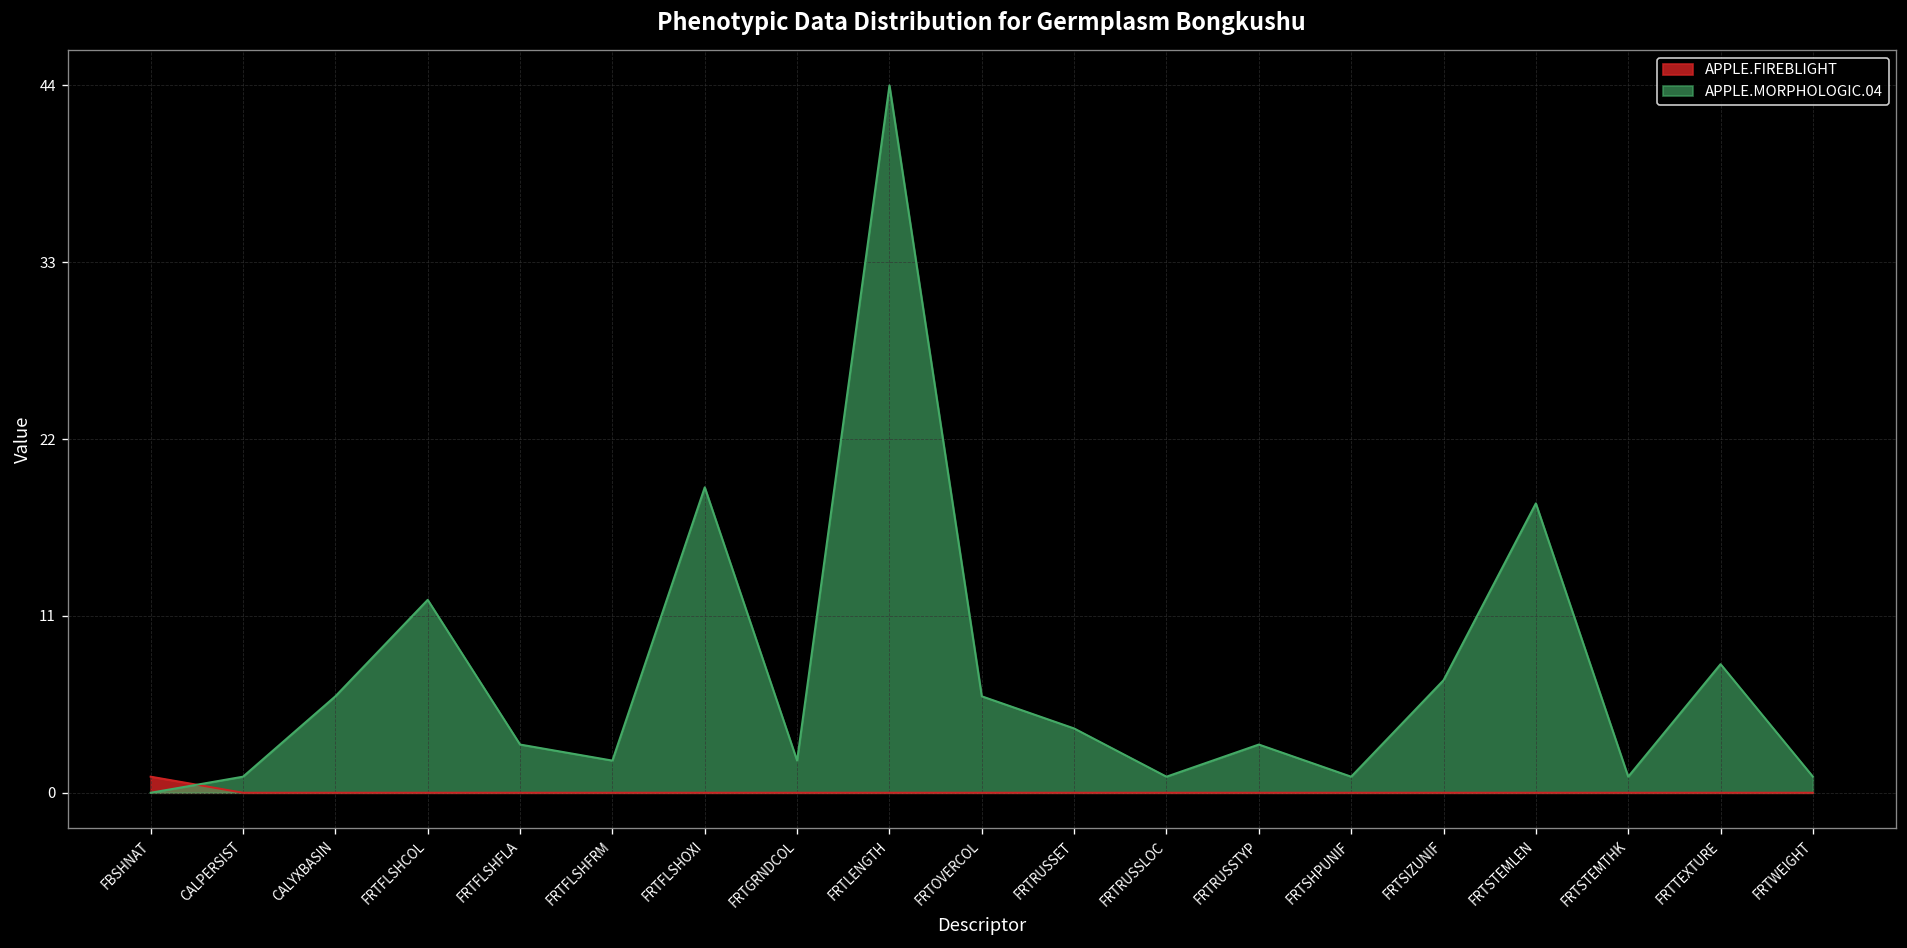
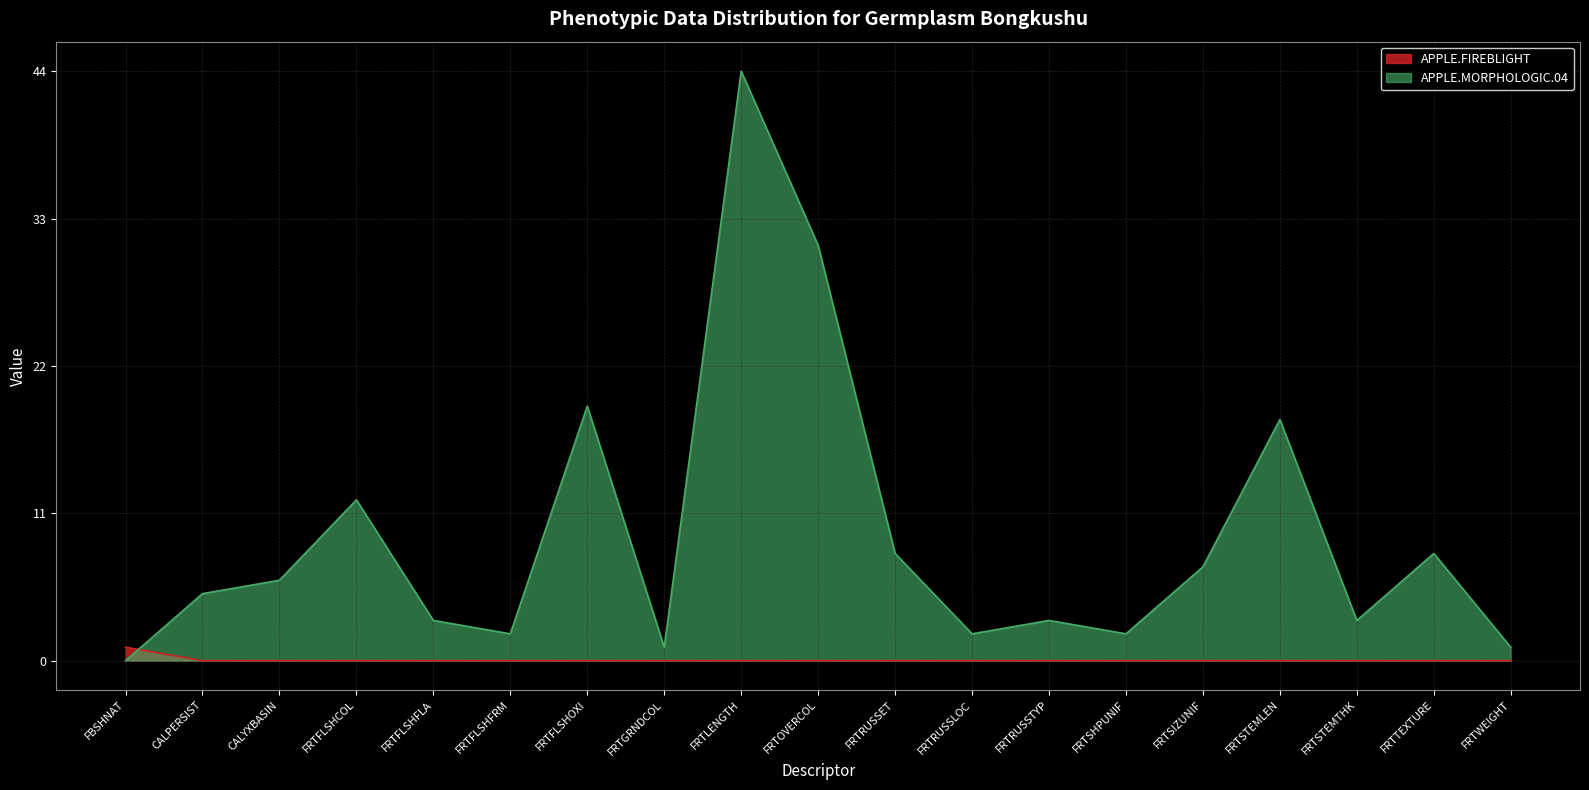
APPLE.MORPHOLOGIC.04, CALPERSIST: 1.0 -> 5.0
APPLE.MORPHOLOGIC.04, FRTGRNDCOL: 2.0 -> 1.0
APPLE.MORPHOLOGIC.04, FRTOVERCOL: 6.0 -> 31.0
APPLE.MORPHOLOGIC.04, FRTRUSSET: 4.0 -> 8.0
APPLE.MORPHOLOGIC.04, FRTRUSSLOC: 1.0 -> 2.0
APPLE.MORPHOLOGIC.04, FRTSHPUNIF: 1.0 -> 2.0
APPLE.MORPHOLOGIC.04, FRTSTEMTHK: 1.0 -> 3.0
